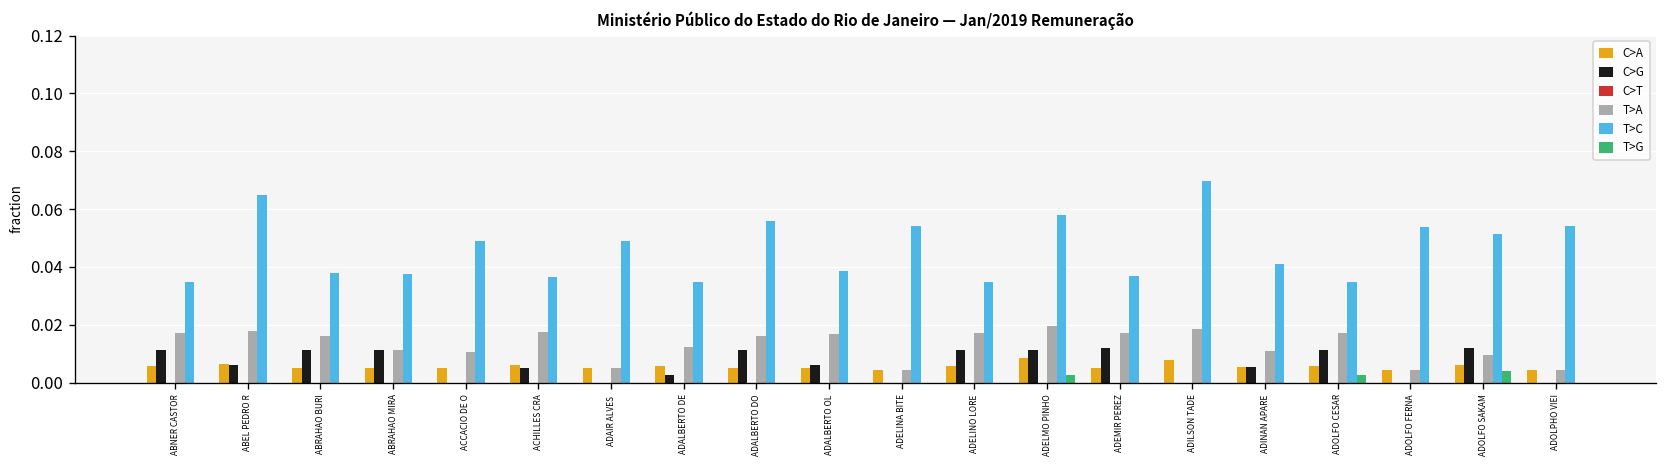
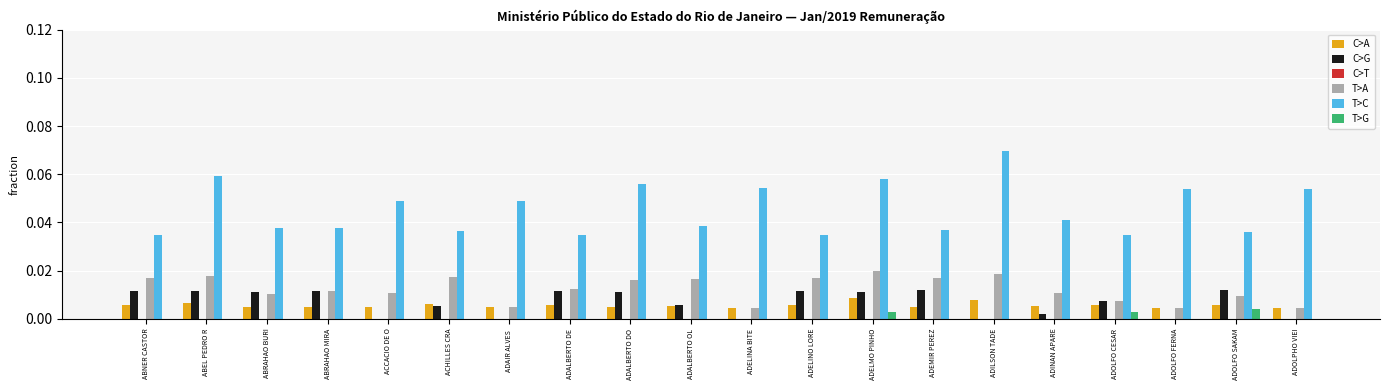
C>G, ABEL PEDRO R: 0.006 -> 0.011
T>C, ABEL PEDRO R: 0.065 -> 0.059
T>A, ABRAHAO BURI: 0.016 -> 0.010
C>G, ADALBERTO DE: 0.003 -> 0.011
C>G, ADINAN APARE: 0.005 -> 0.002
C>G, ADOLFO CESAR: 0.011 -> 0.007
T>A, ADOLFO CESAR: 0.017 -> 0.007
T>C, ADOLFO SAKAM: 0.051 -> 0.036
